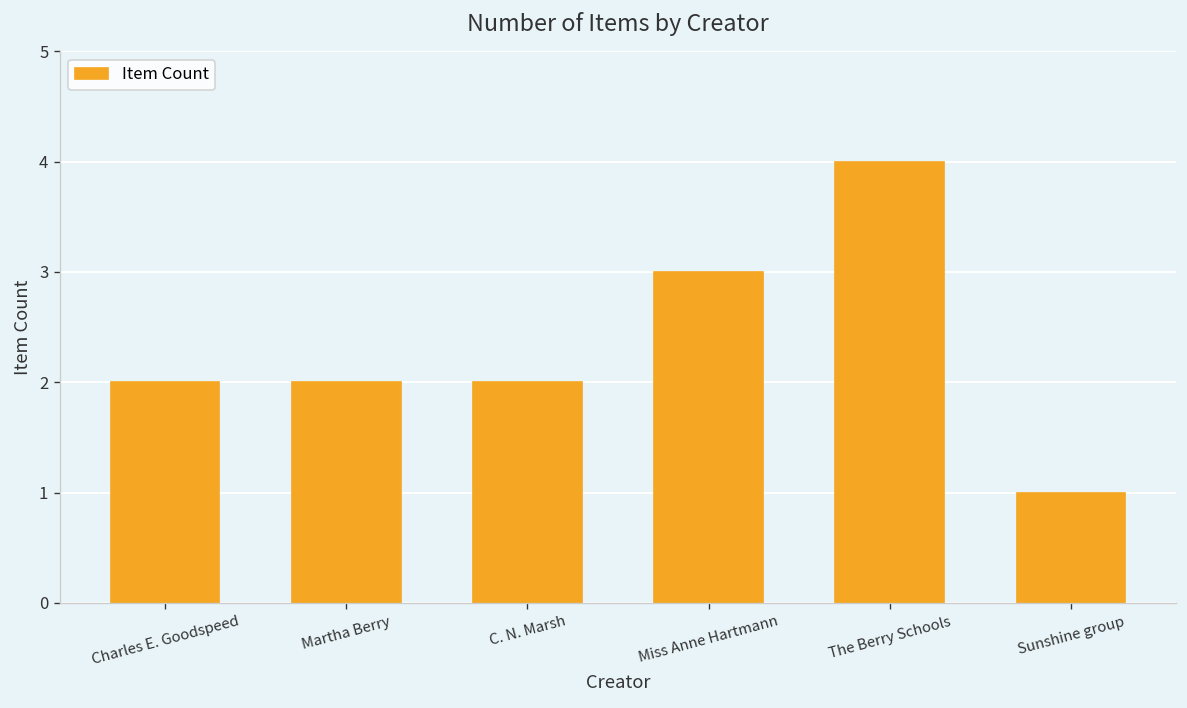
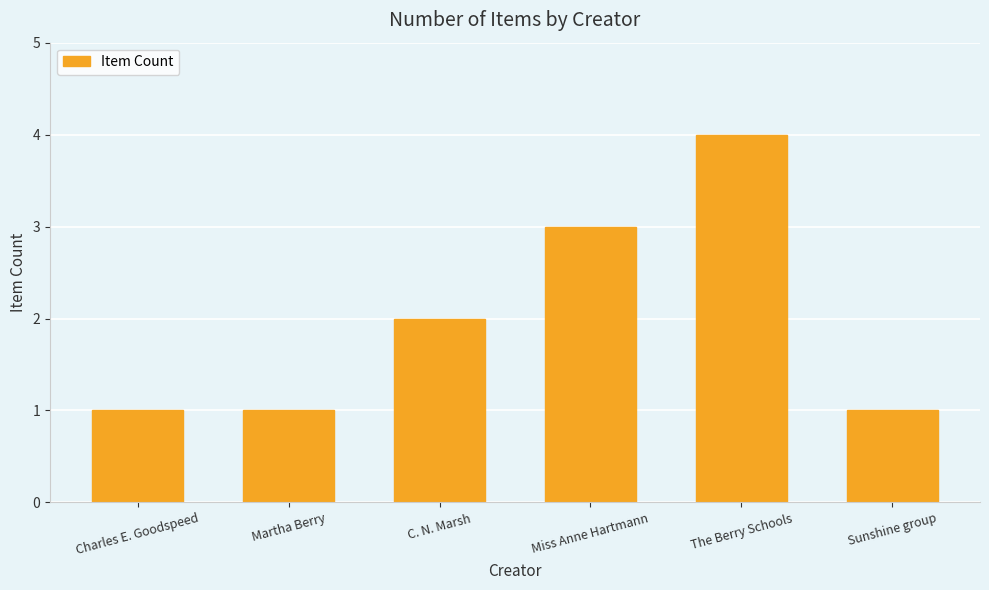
Charles E. Goodspeed: 2 -> 1
Martha Berry: 2 -> 1
